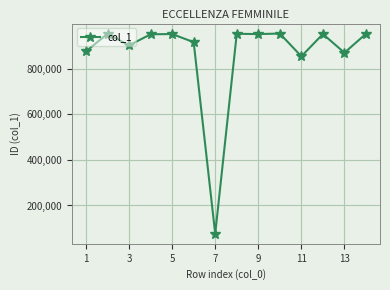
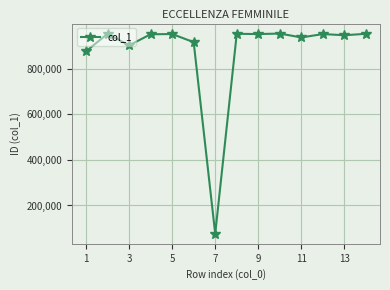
11: 850,000 -> 940,000
13: 870,000 -> 950,000
